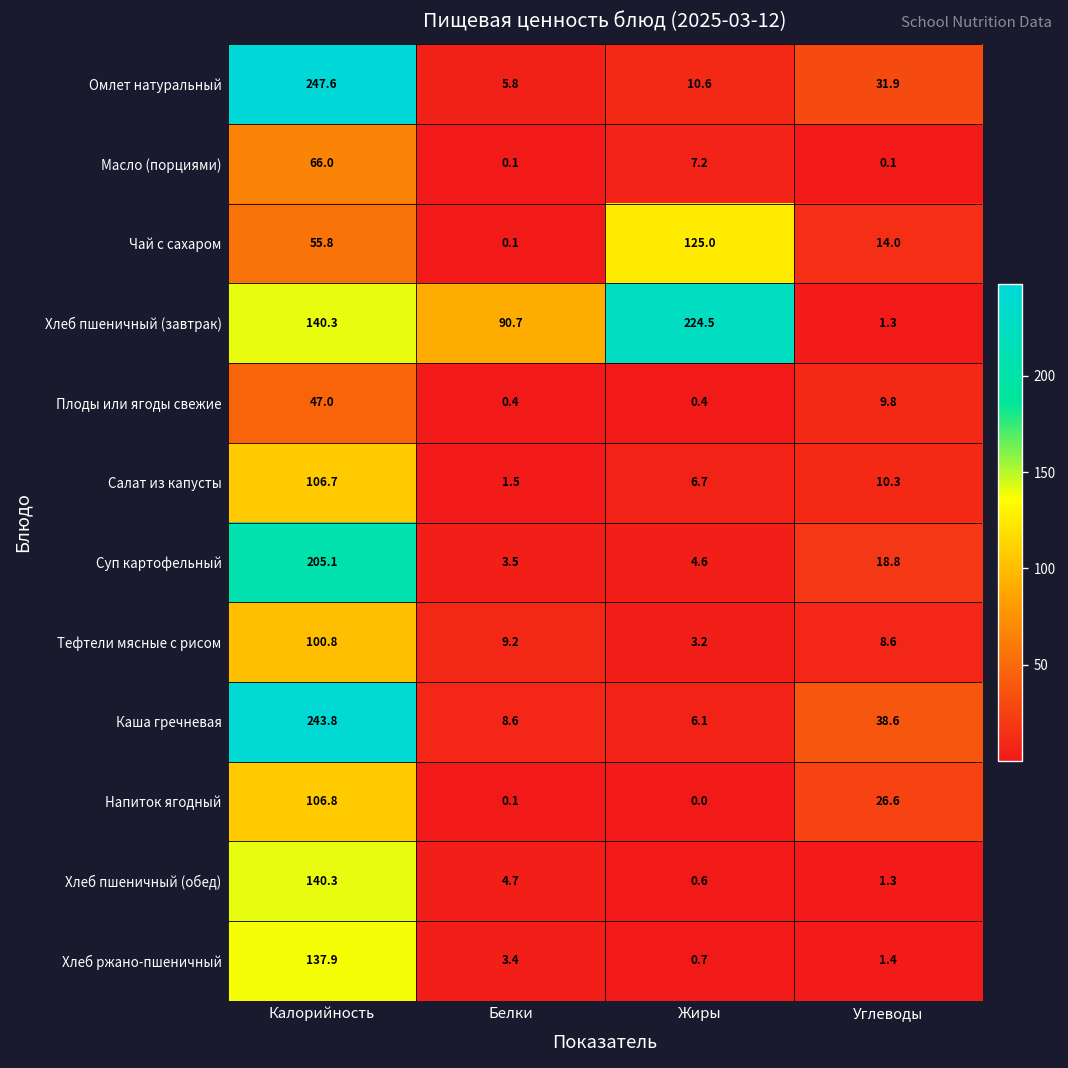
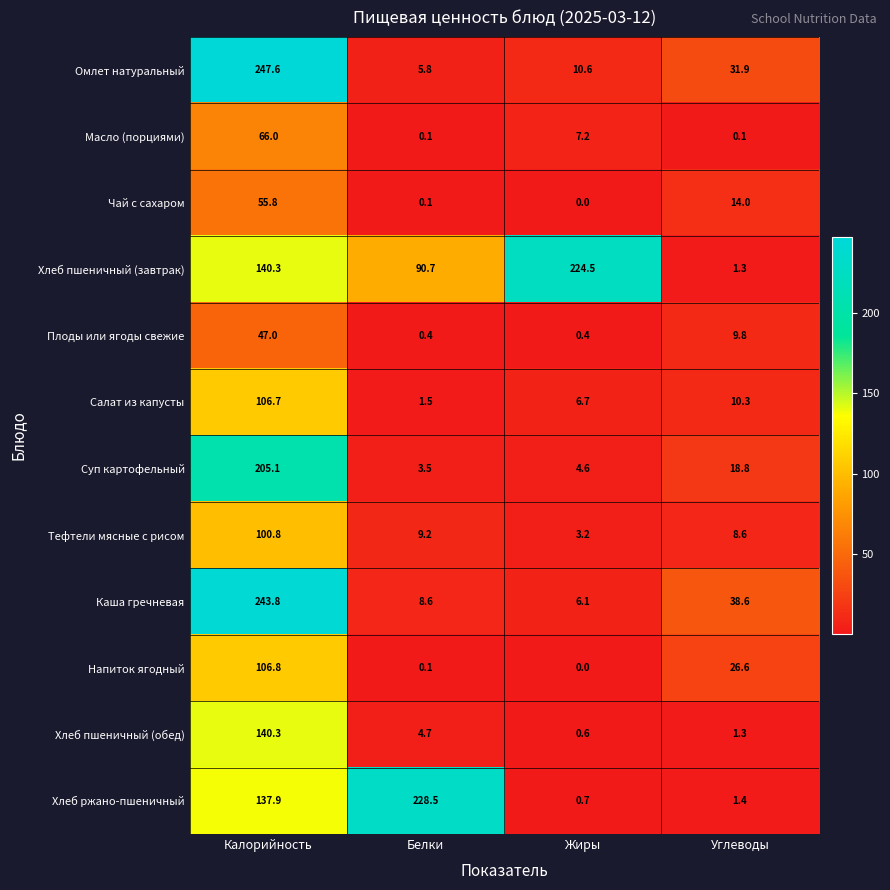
Чай с сахаром, Жиры: 125.0 -> 0.0
Хлеб ржано-пшеничный, Белки: 3.4 -> 228.5
